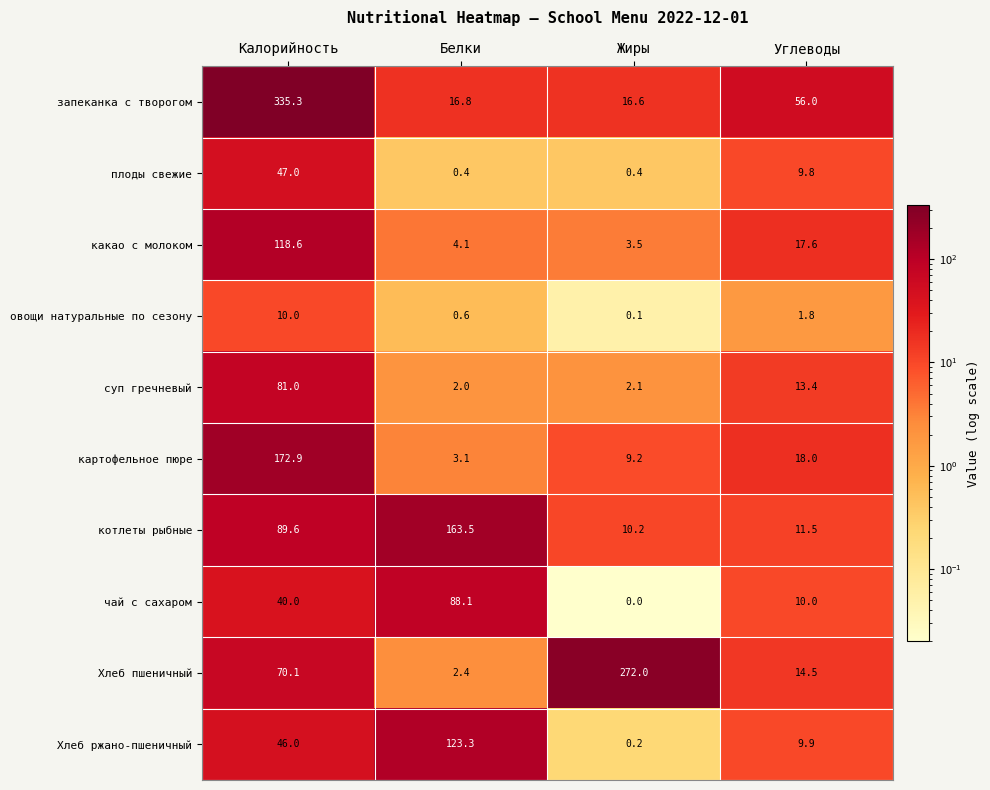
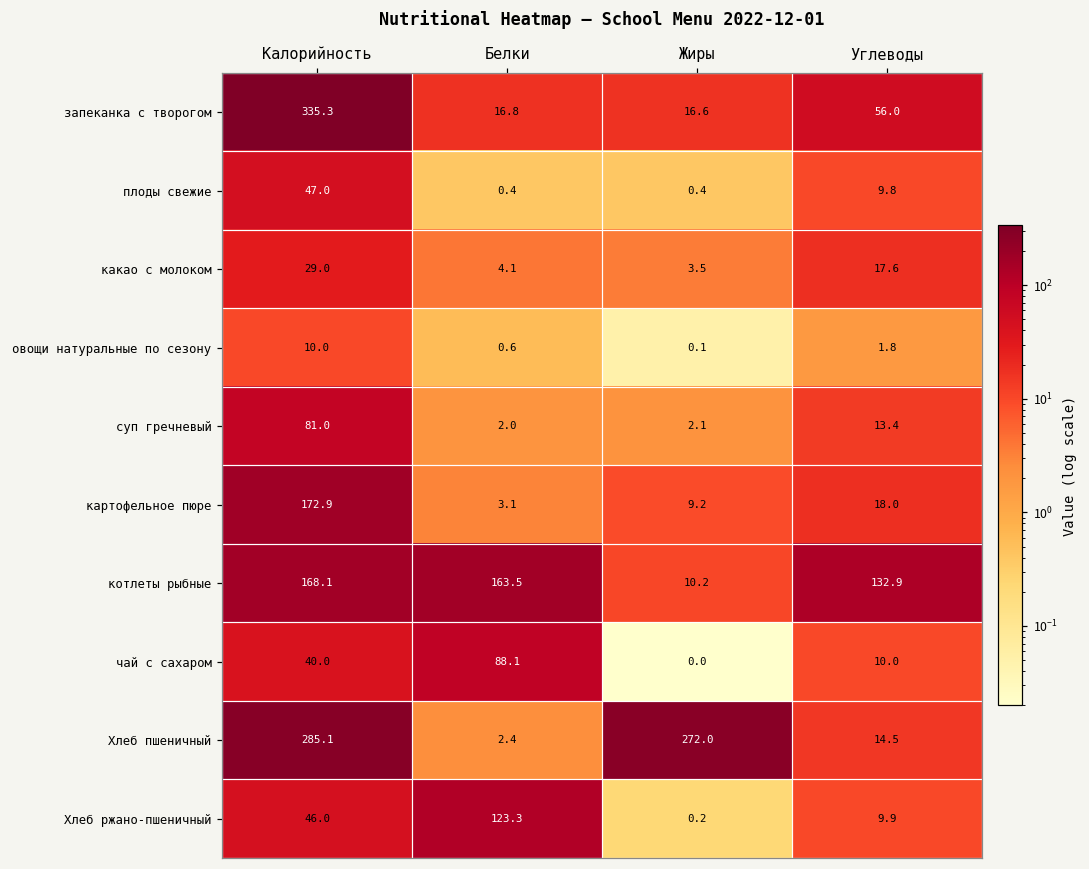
какао с молоком, Калорийность: 118.6 -> 29.0
котлеты рыбные, Калорийность: 89.6 -> 168.1
котлеты рыбные, Углеводы: 11.5 -> 132.9
Хлеб пшеничный, Калорийность: 70.1 -> 285.1
